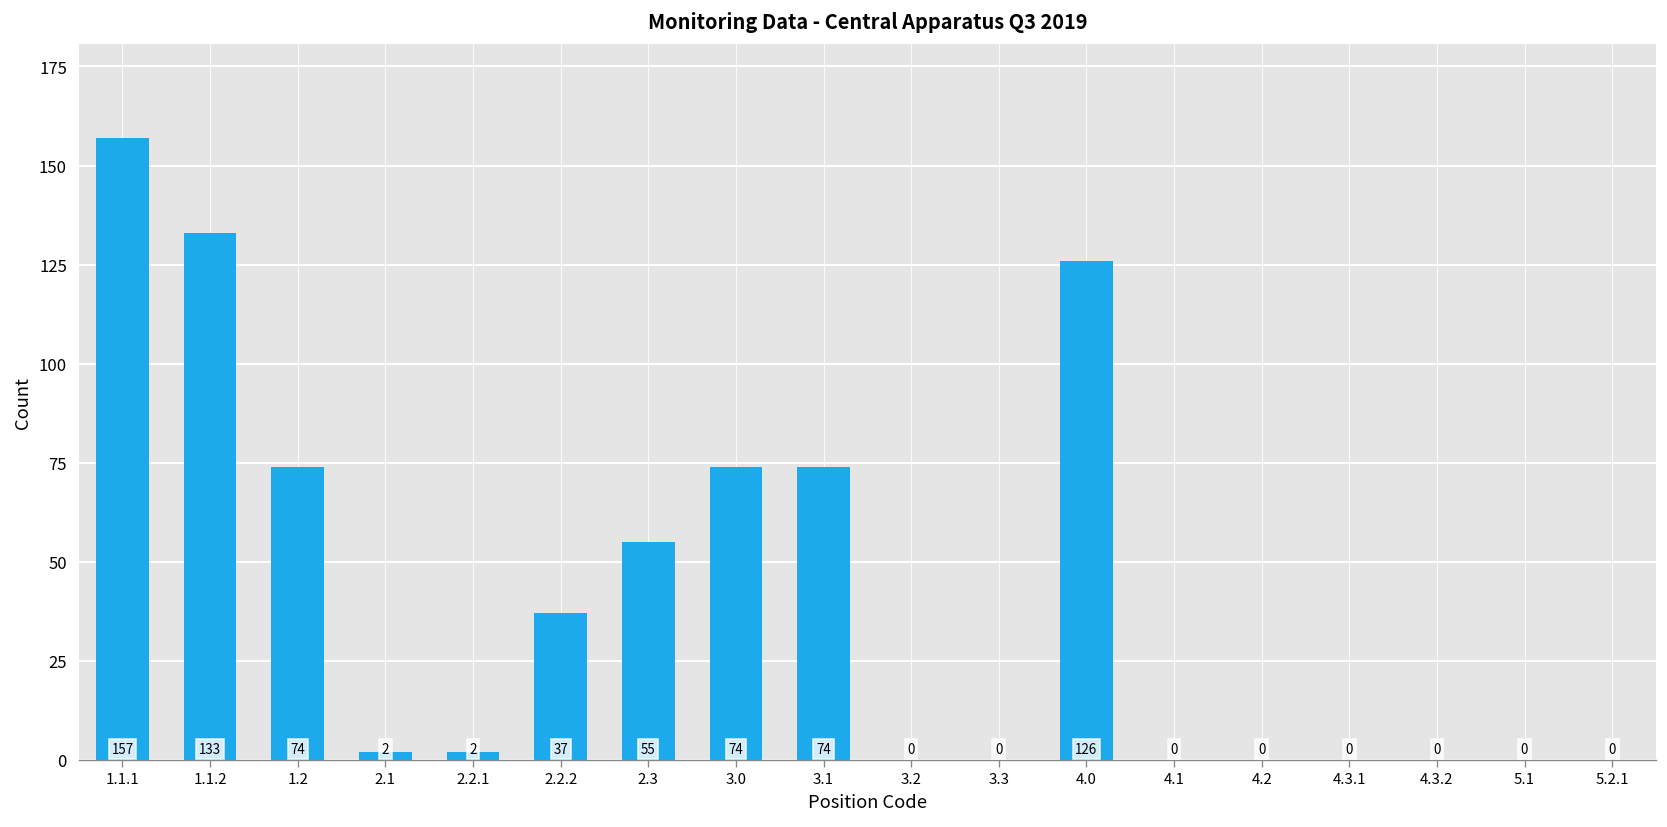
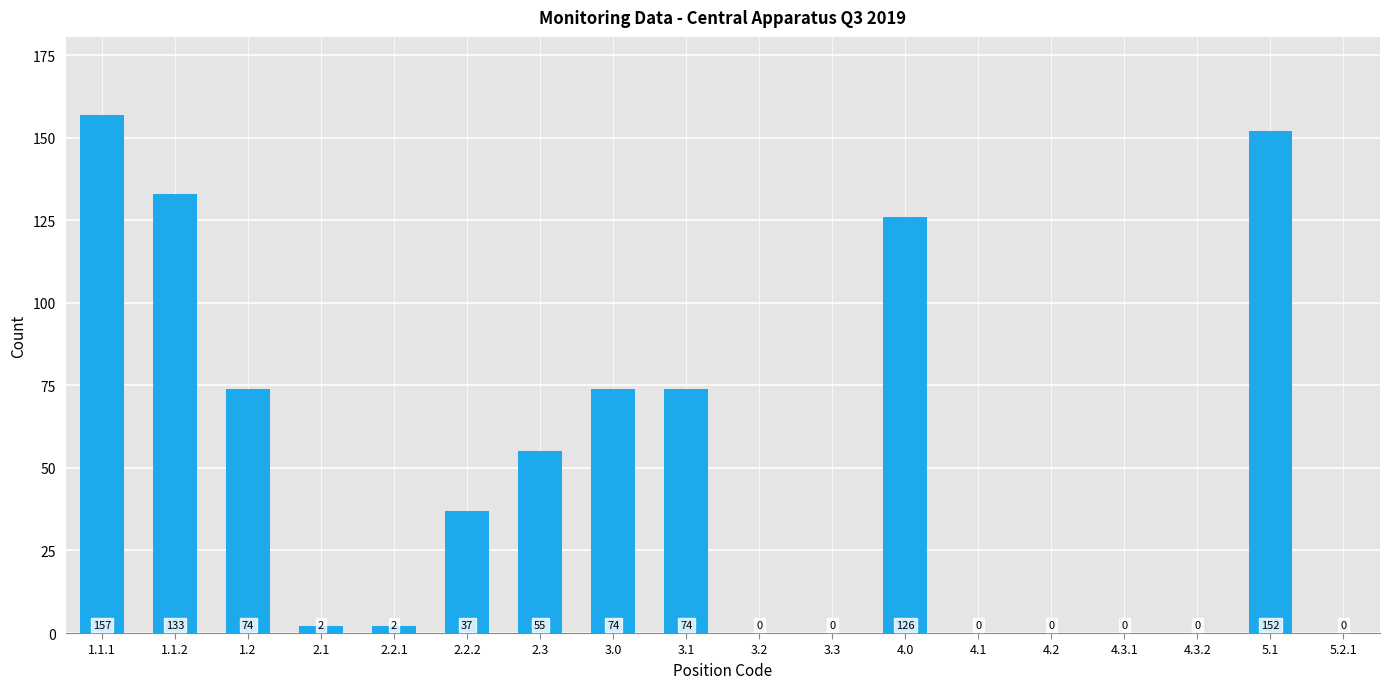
5.1: 0 -> 152
